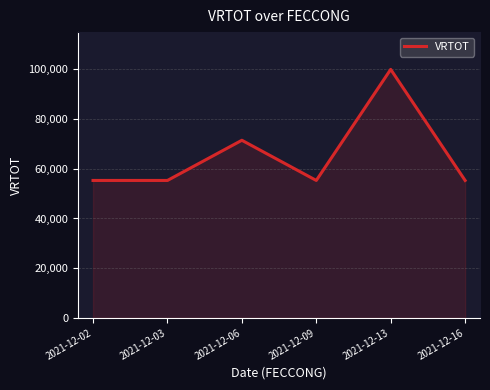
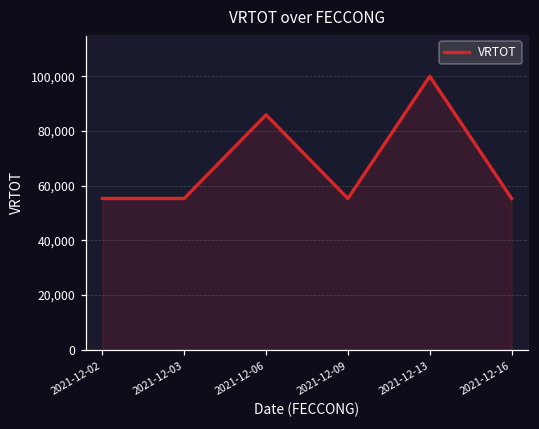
2021-12-06: 71,000 -> 86,000
